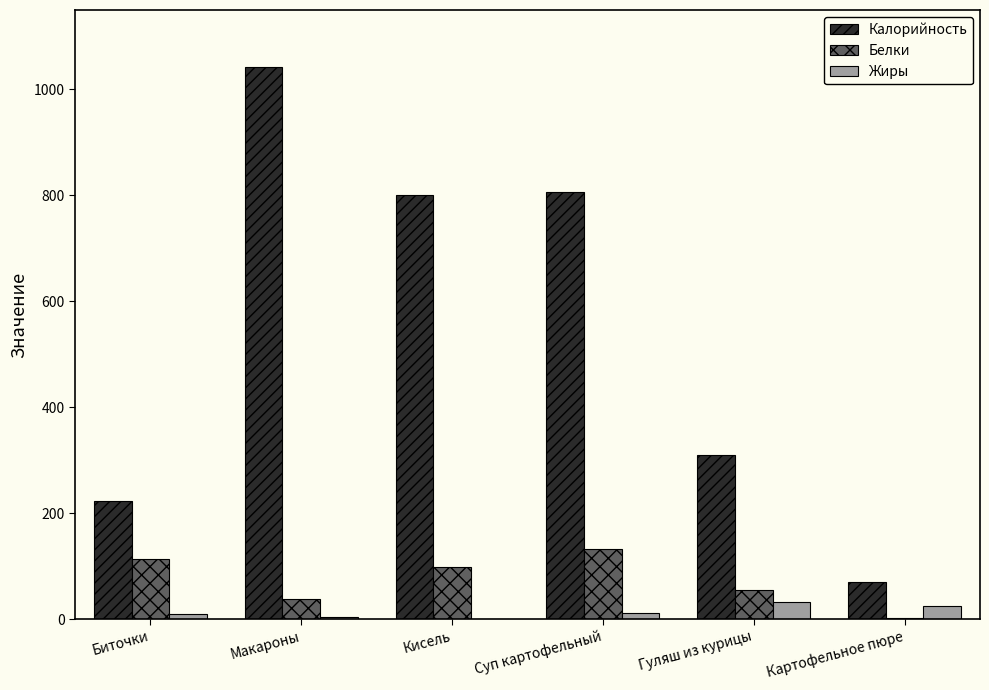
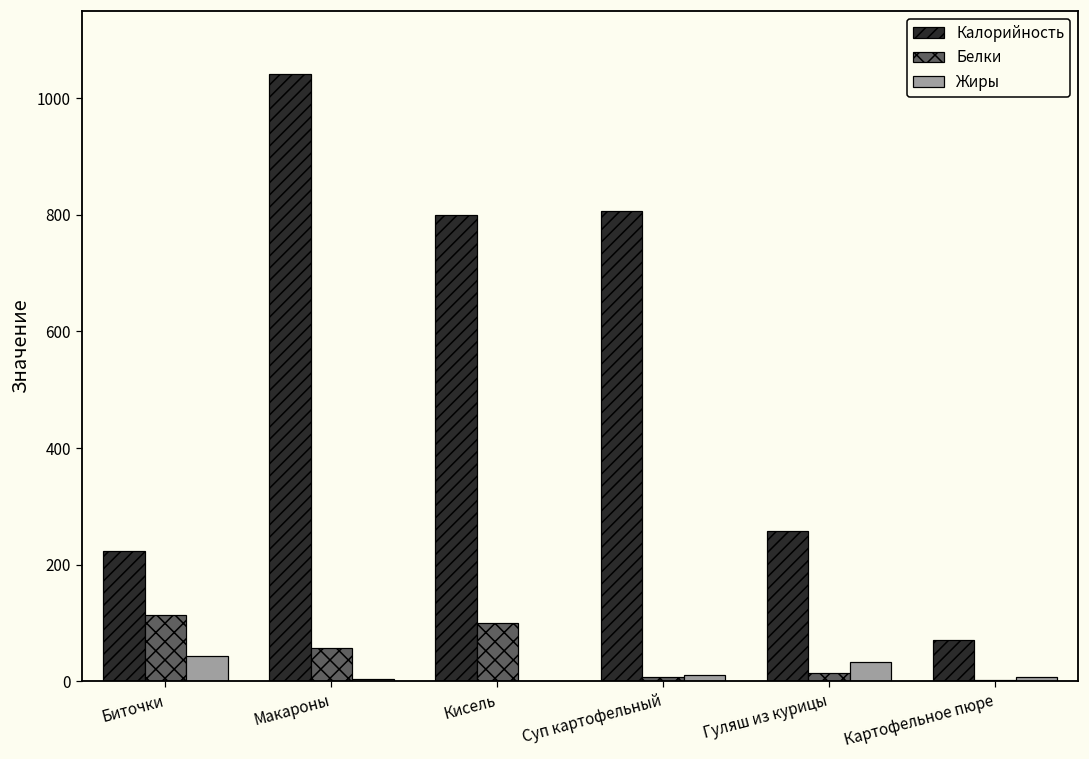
Жиры, Биточки: 10 -> 40
Белки, Макароны: 40 -> 60
Белки, Суп картофельный: 130 -> 10
Калорийность, Гуляш из курицы: 310 -> 260
Белки, Гуляш из курицы: 50 -> 10
Жиры, Картофельное пюре: 20 -> 10
